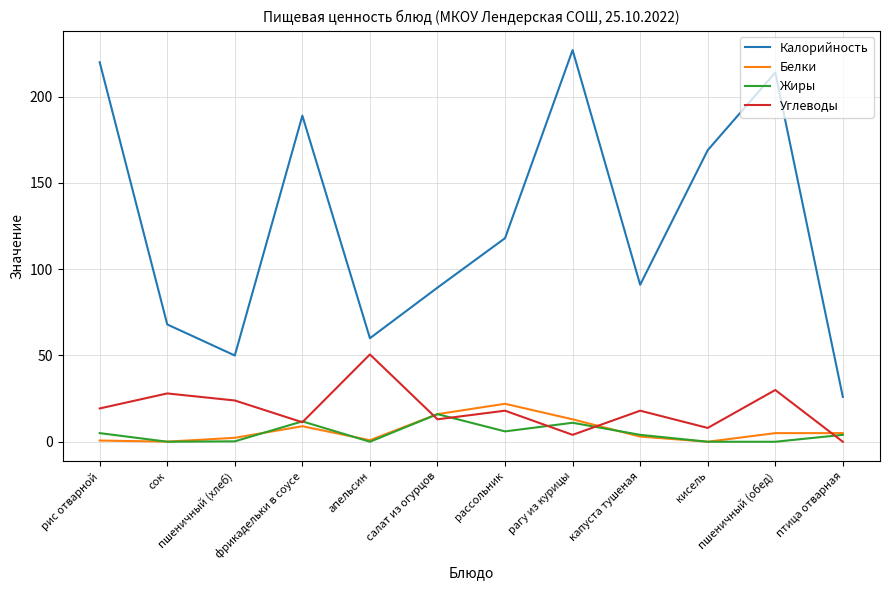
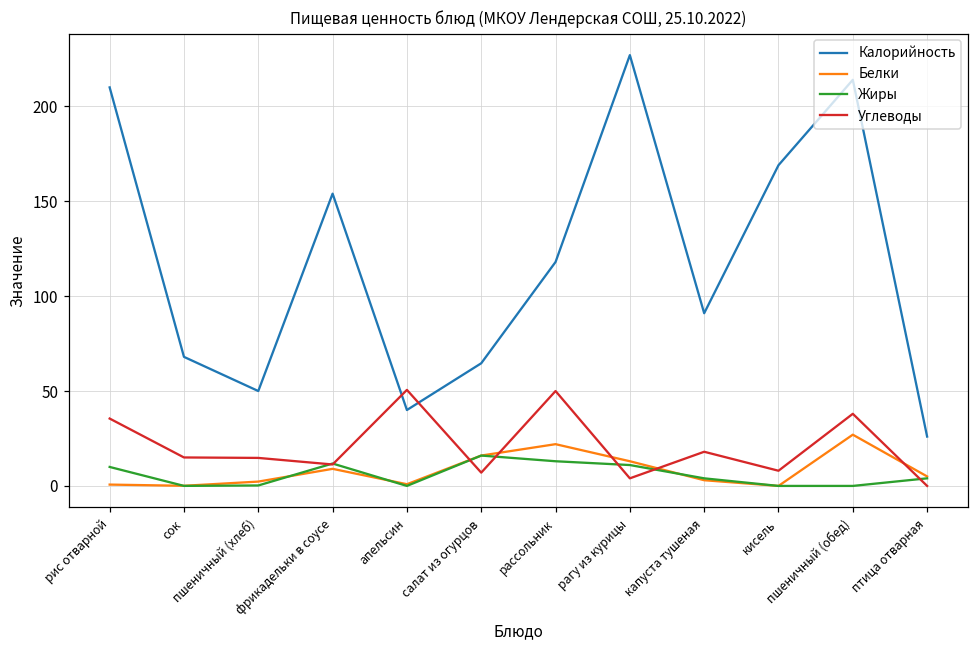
Калорийность, рис отварной: 220 -> 210
Жиры, рис отварной: 5 -> 10
Углеводы, рис отварной: 19 -> 36
Углеводы, сок: 28 -> 15
Углеводы, пшеничный (хлеб): 24 -> 15
Калорийность, фрикадельки в соусе: 189 -> 154
Калорийность, апельсин: 60 -> 40
Калорийность, салат из огурцов: 89 -> 65
Углеводы, салат из огурцов: 13 -> 7
Жиры, рассольник: 6 -> 13
Углеводы, рассольник: 18 -> 50
Белки, пшеничный (обед): 5 -> 27
Углеводы, пшеничный (обед): 30 -> 38
